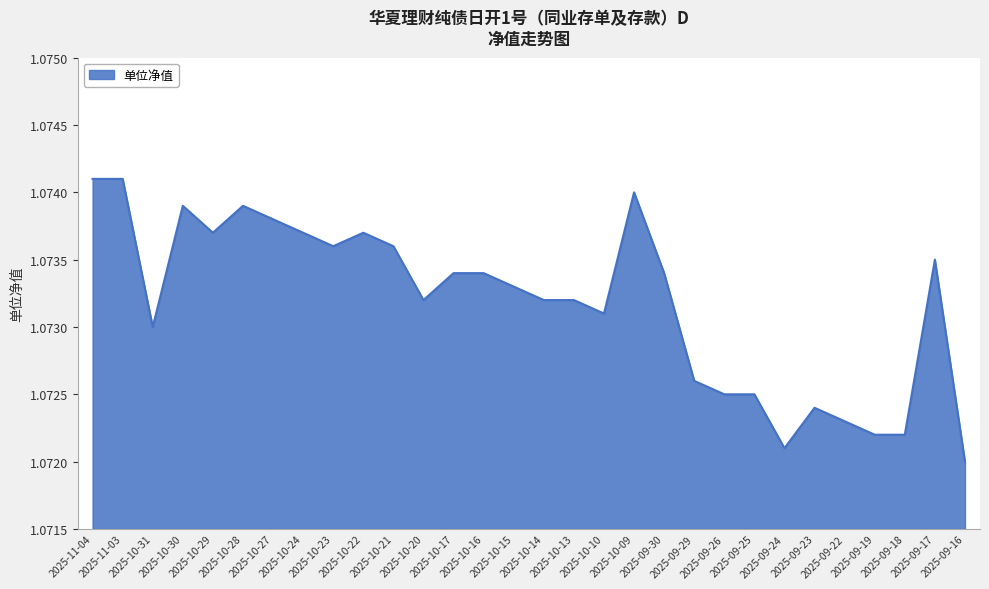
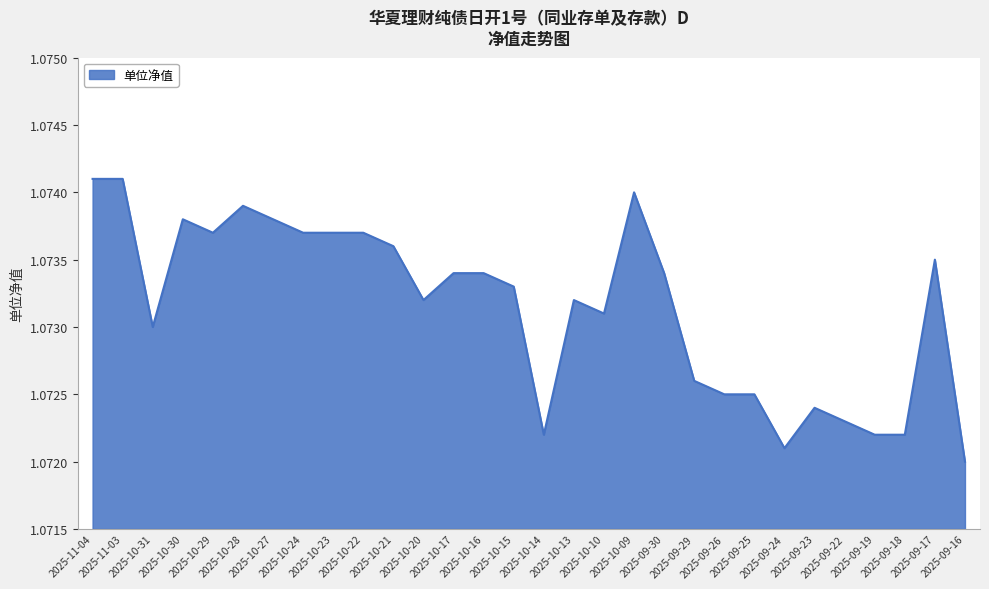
2025-10-30: 1.0739 -> 1.0738
2025-10-23: 1.0736 -> 1.0737
2025-10-14: 1.0732 -> 1.0722
